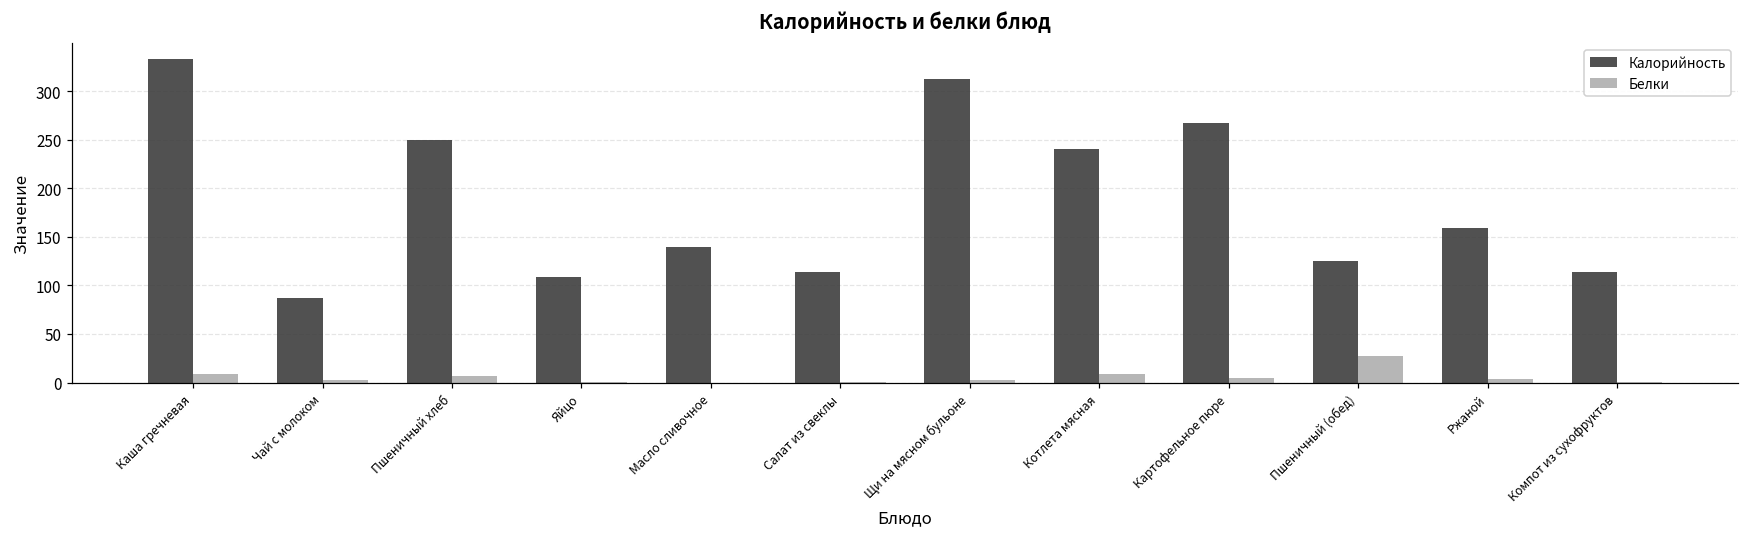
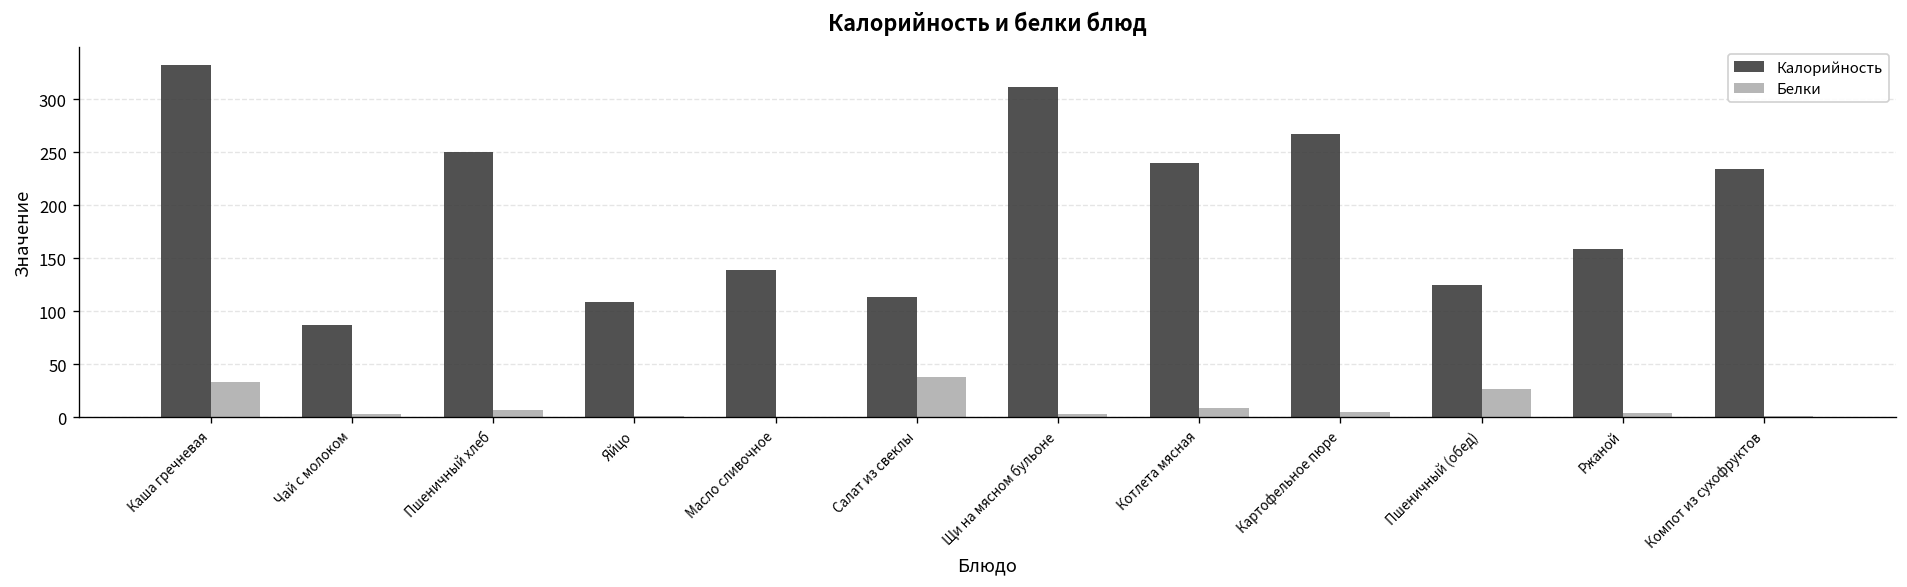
Белки, Каша гречневая: 10 -> 30
Белки, Салат из свеклы: 0 -> 40
Калорийность, Компот из сухофруктов: 110 -> 230
